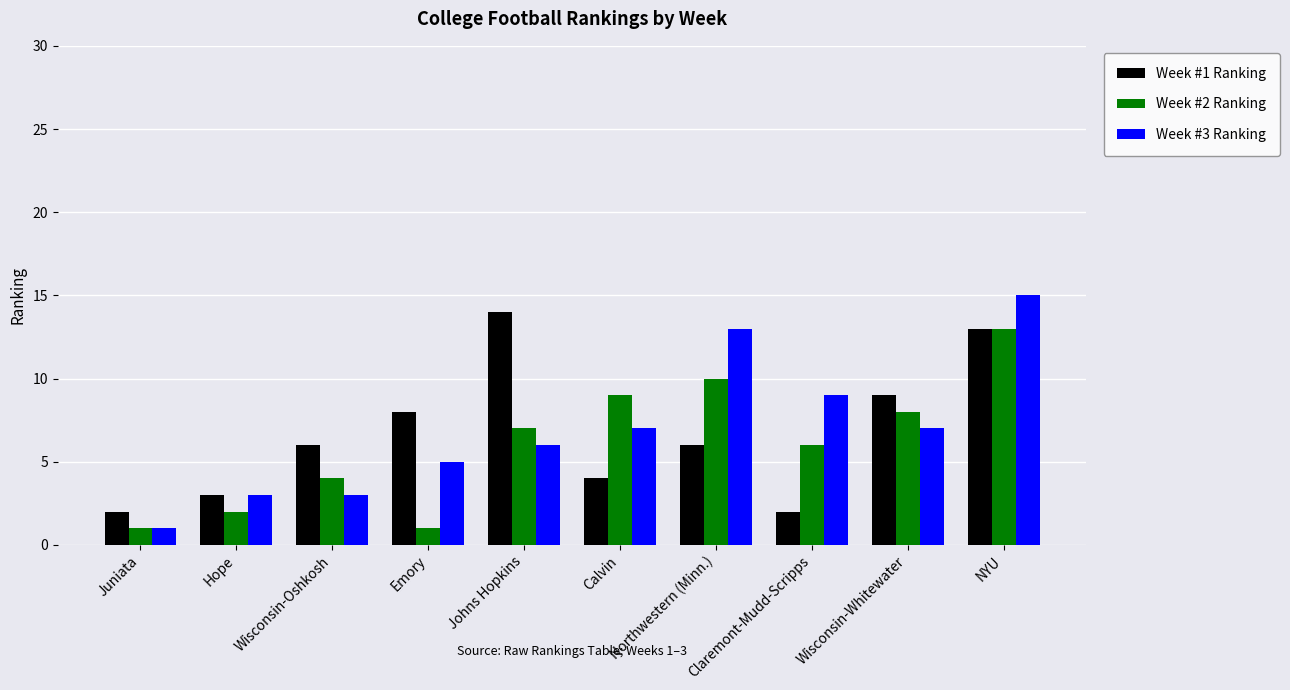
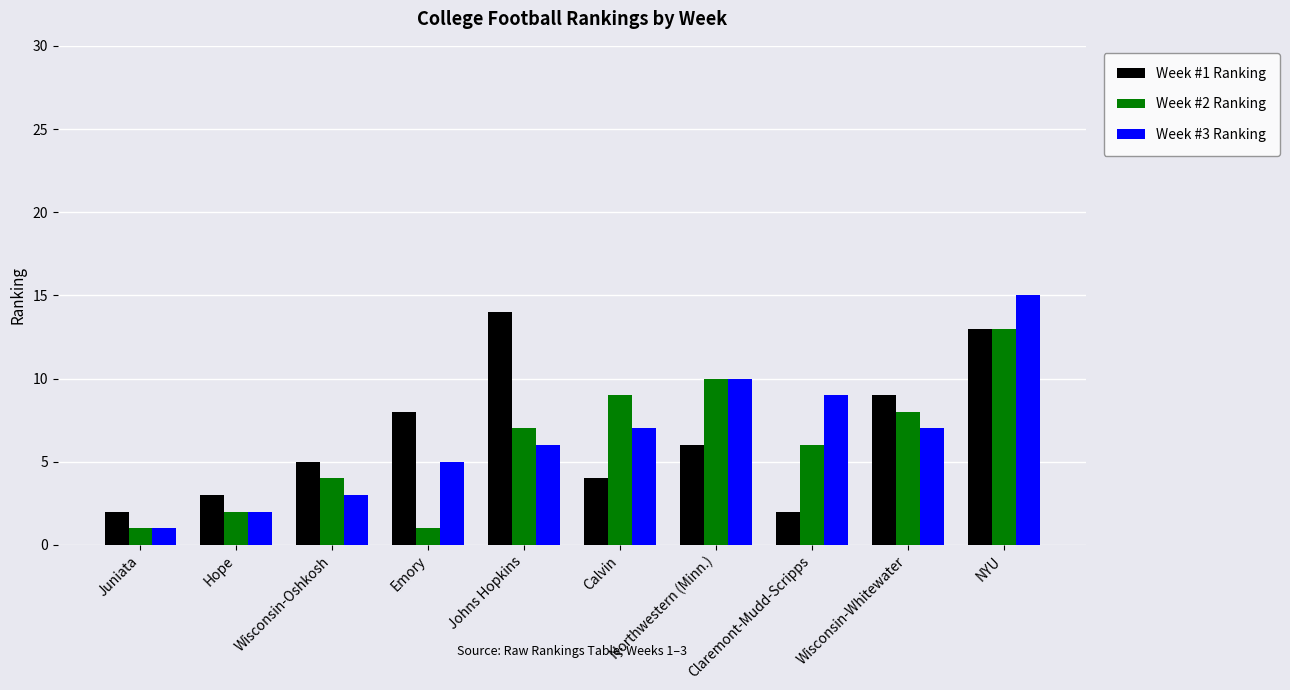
Week #3 Ranking, Hope: 3 -> 2
Week #1 Ranking, Wisconsin-Oshkosh: 6 -> 5
Week #3 Ranking, Northwestern (Minn.): 13 -> 10
